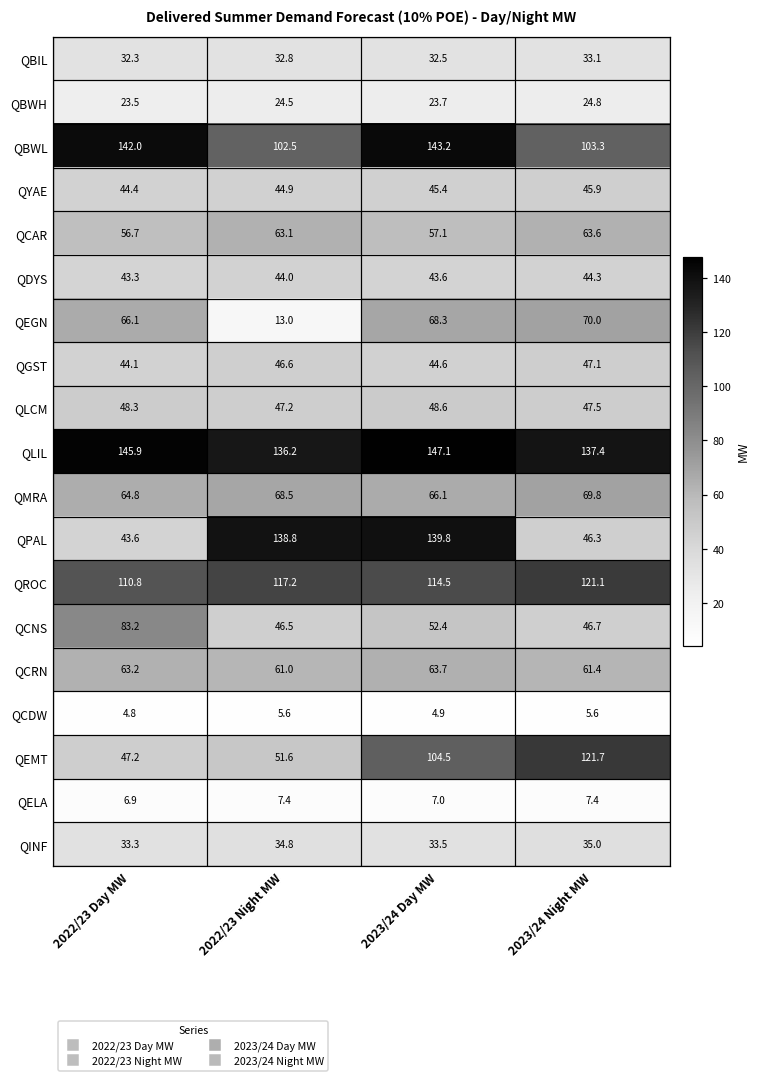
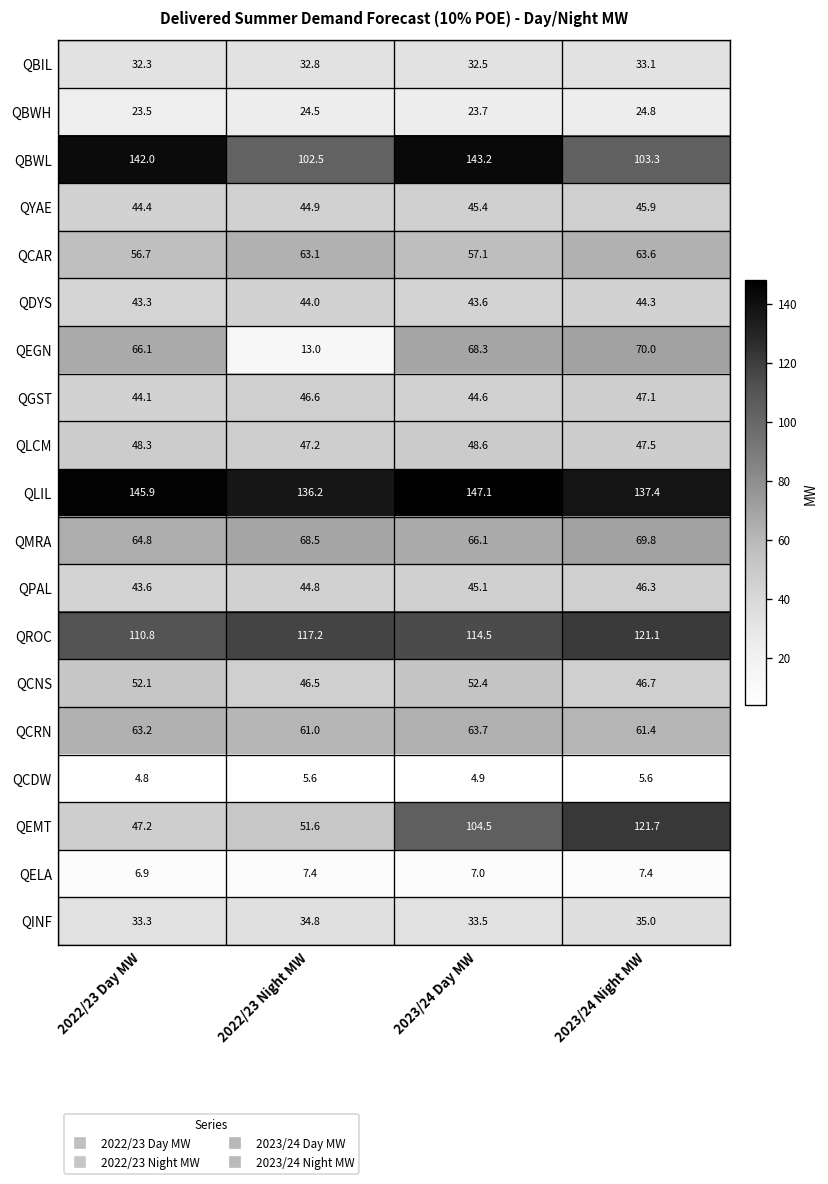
QPAL, 2022/23 Night MW: 138.8 -> 44.8
QPAL, 2023/24 Day MW: 139.8 -> 45.1
QCNS, 2022/23 Day MW: 83.2 -> 52.1
